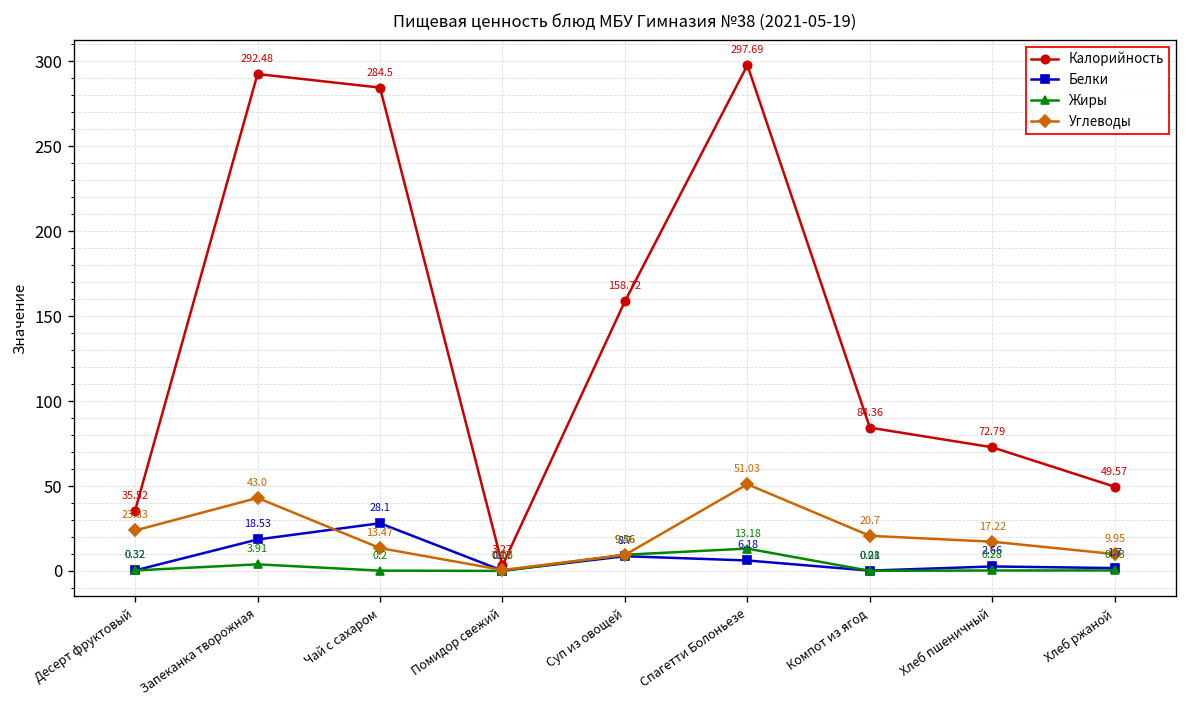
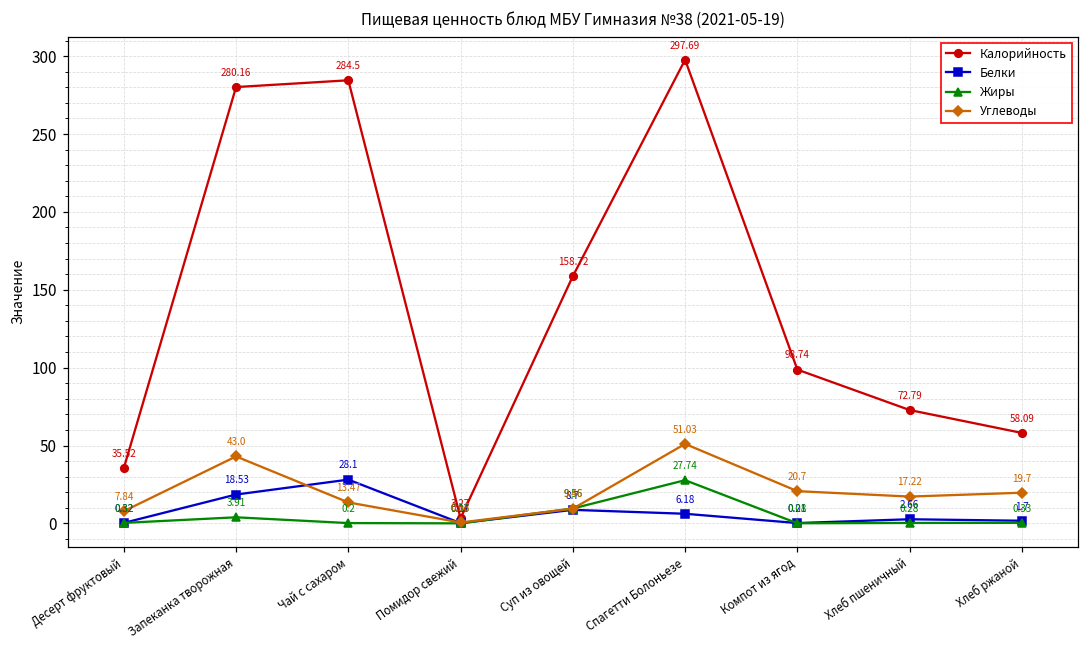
Углеводы, Десерт фруктовый: 23.83 -> 7.84
Калорийность, Запеканка творожная: 292.48 -> 280.16
Жиры, Спагетти Болоньезе: 13.18 -> 27.74
Калорийность, Компот из ягод: 84.36 -> 98.74
Калорийность, Хлеб ржаной: 49.57 -> 58.09
Углеводы, Хлеб ржаной: 9.95 -> 19.7
